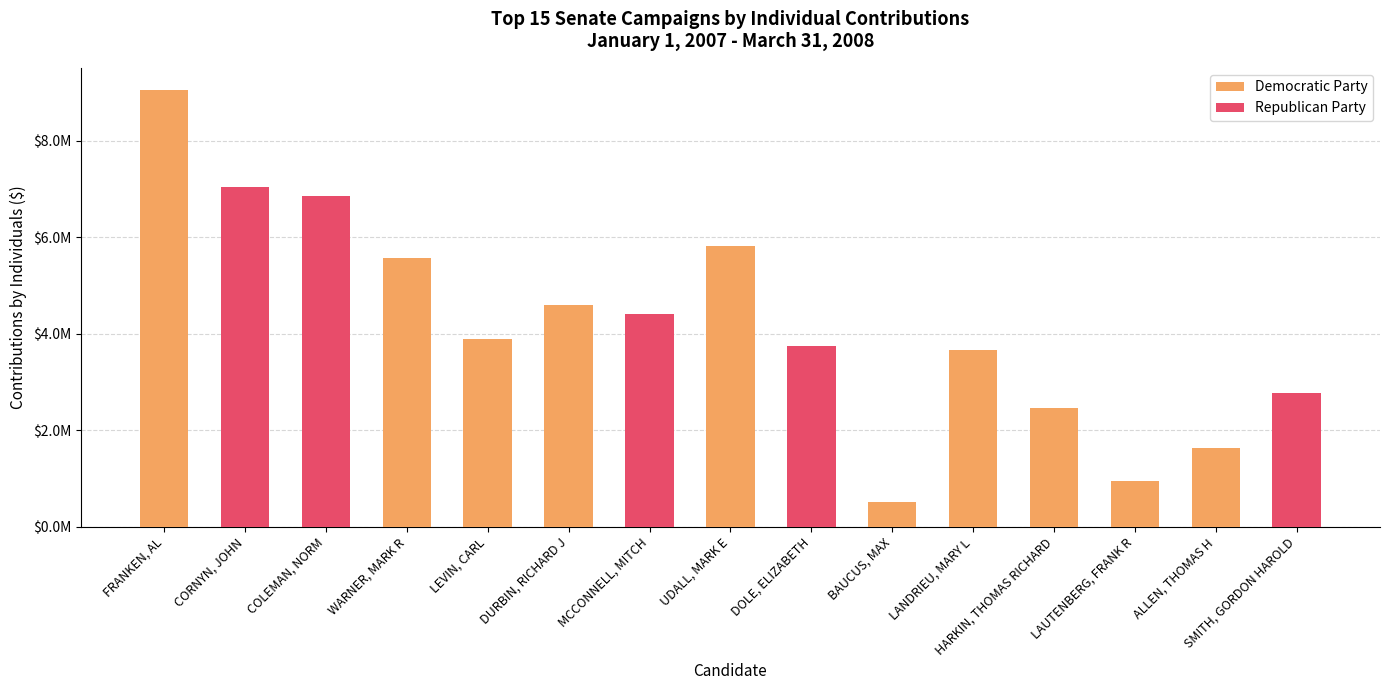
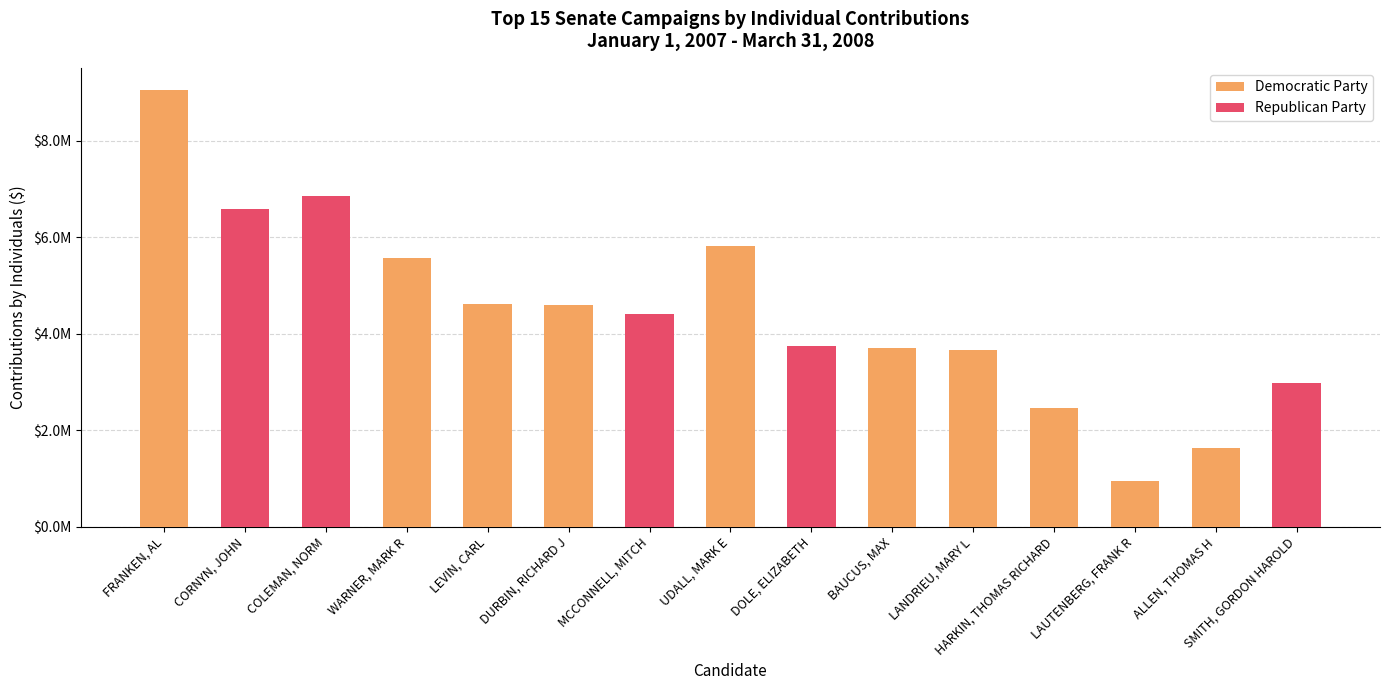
Republican Party, CORNYN, JOHN: $7000000 -> $6600000
Democratic Party, LEVIN, CARL: $3900000 -> $4600000
Democratic Party, BAUCUS, MAX: $500000 -> $3700000
Republican Party, SMITH, GORDON HAROLD: $2800000 -> $3000000
